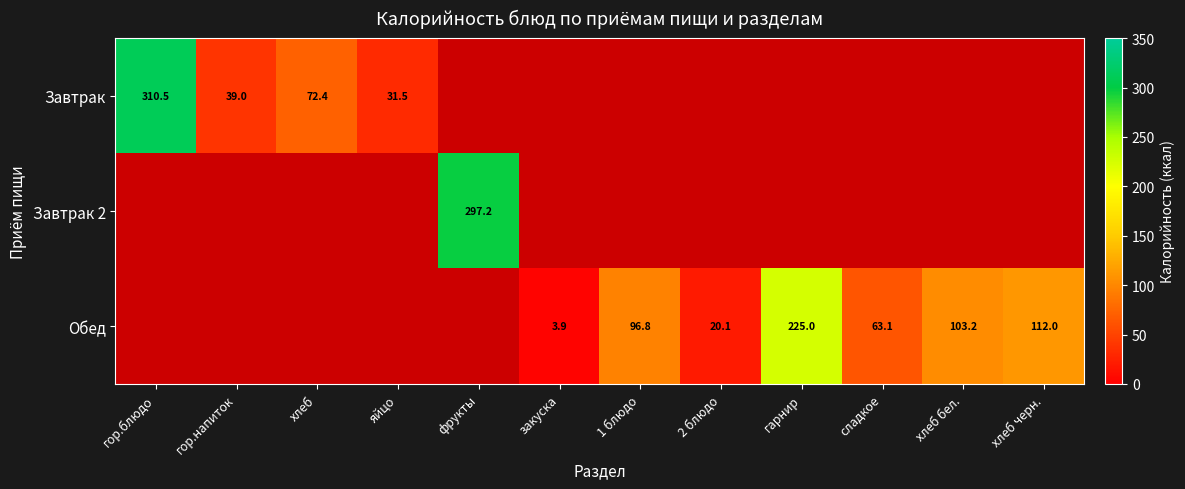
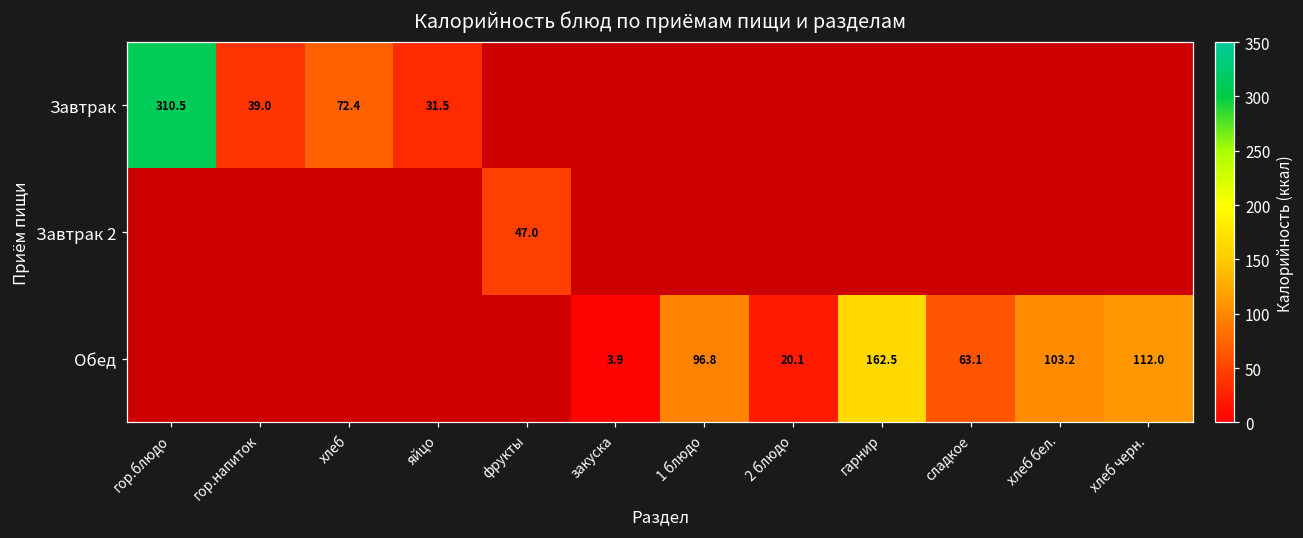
Завтрак 2, фрукты: 297.2 -> 47.0
Обед, гарнир: 225.0 -> 162.5
